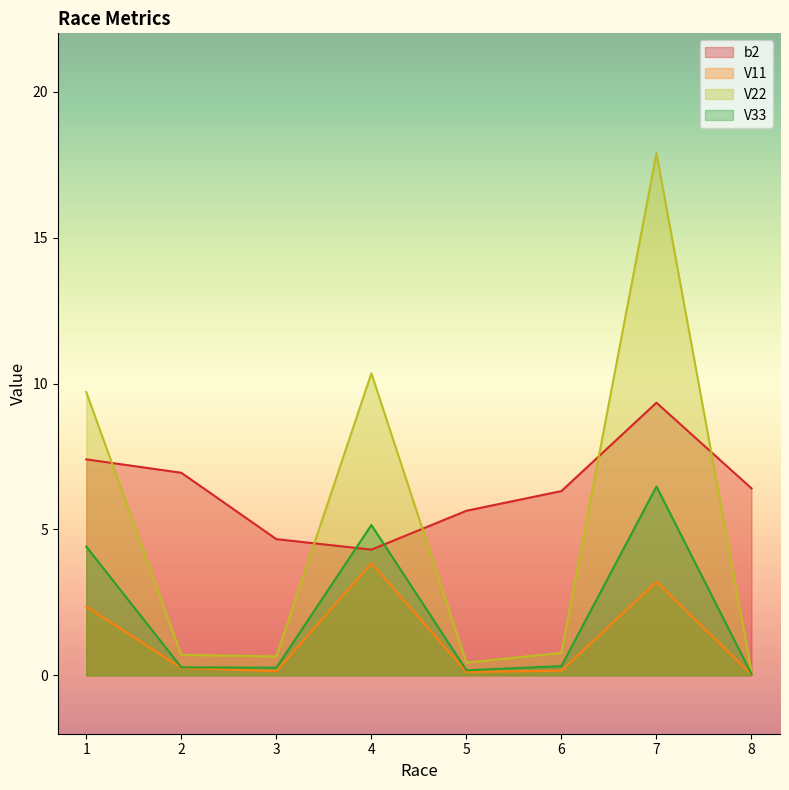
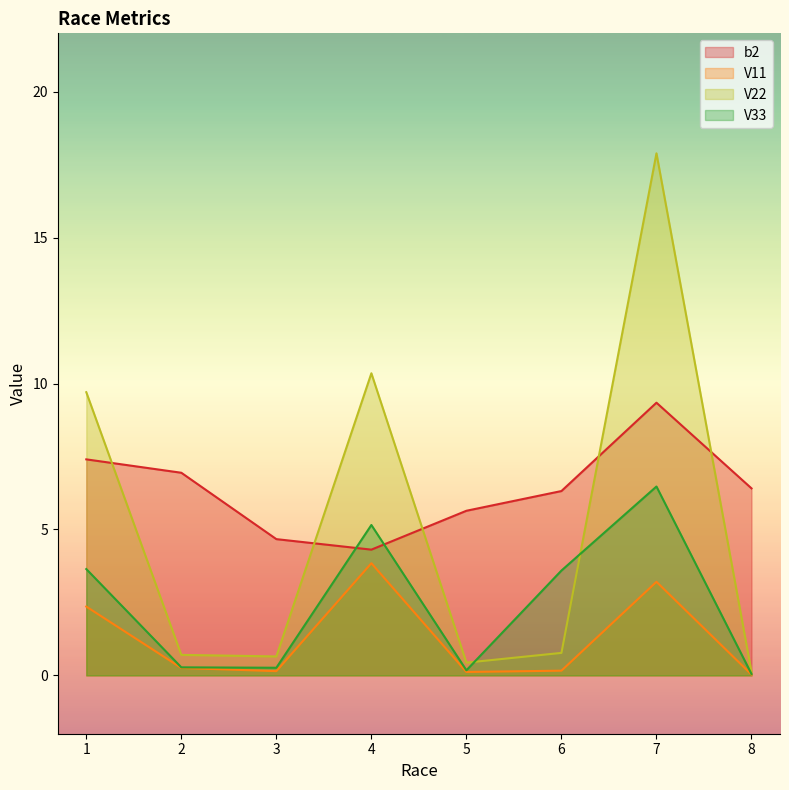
V33, 1: 4.4 -> 3.6
V33, 6: 0.3 -> 3.6
